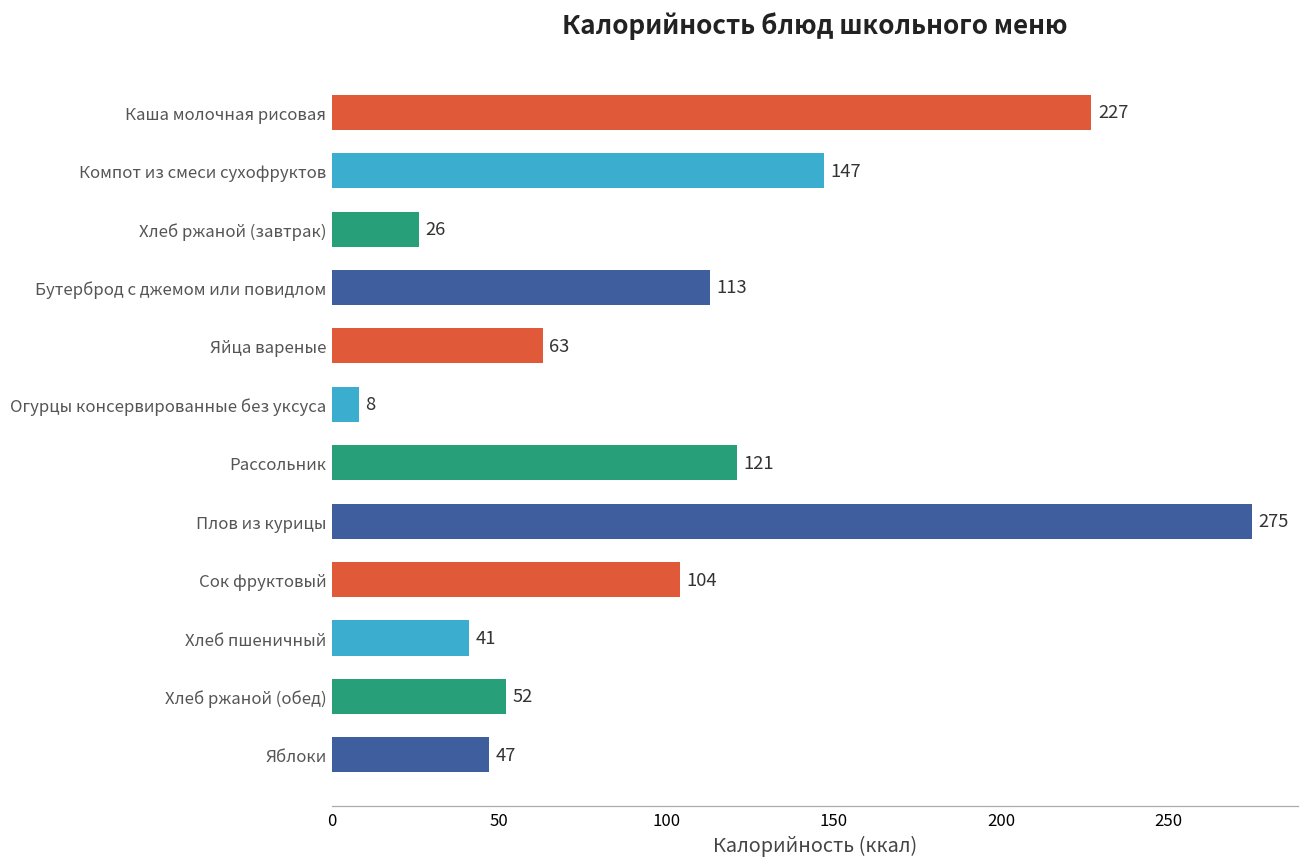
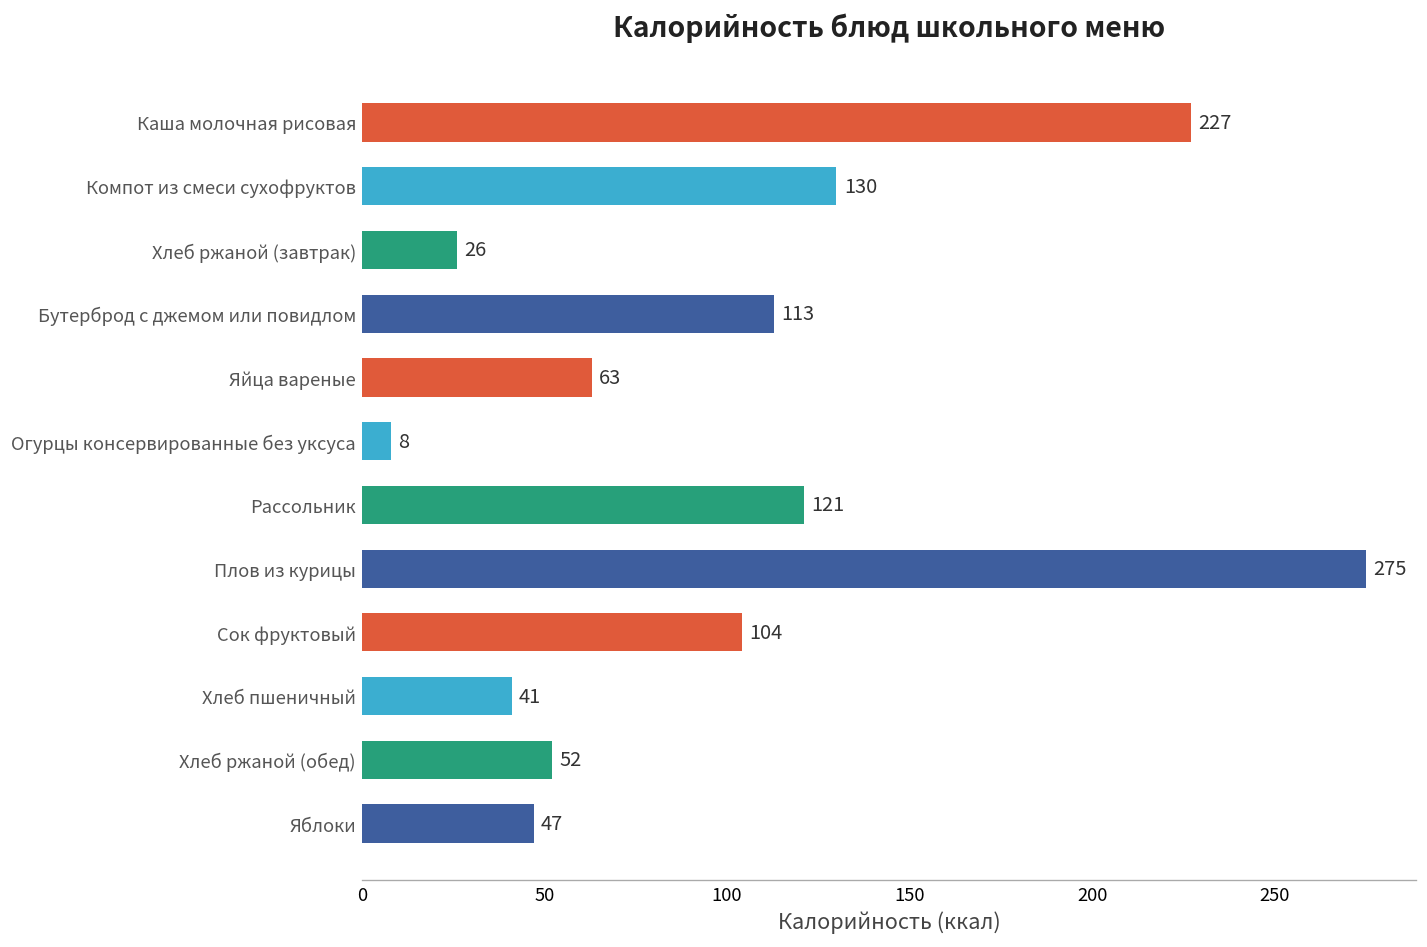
Компот из смеси сухофруктов: 147 -> 130
